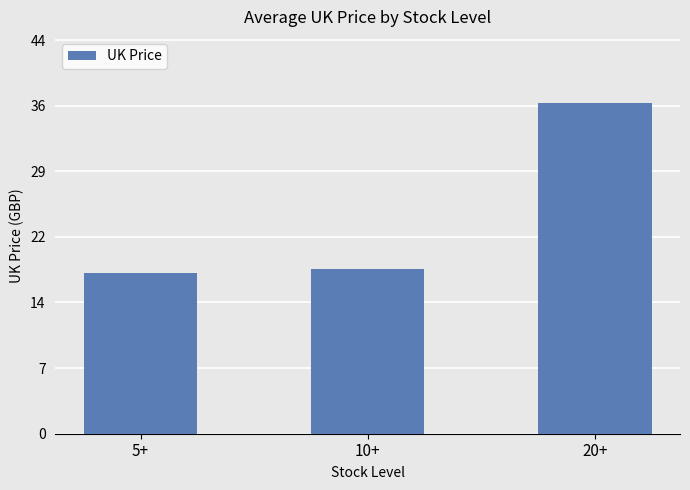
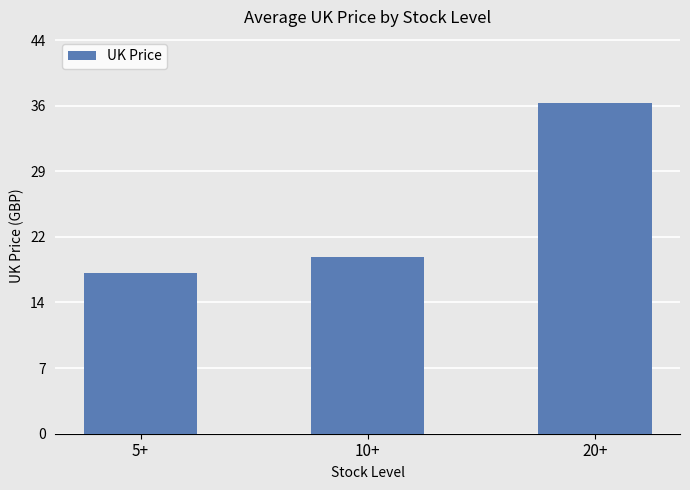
10+: 18 -> 20
